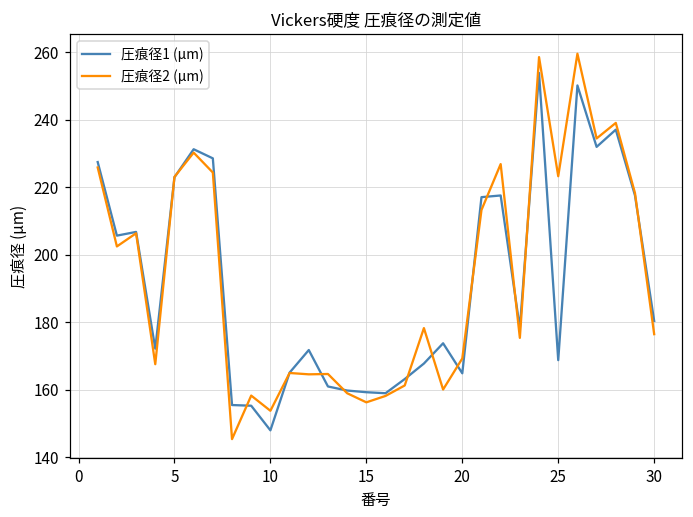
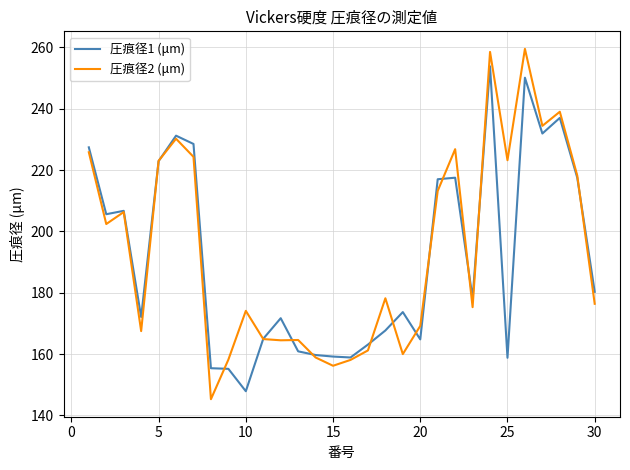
圧痕径2 (μm), 10: 154 -> 174
圧痕径1 (μm), 25: 169 -> 159
